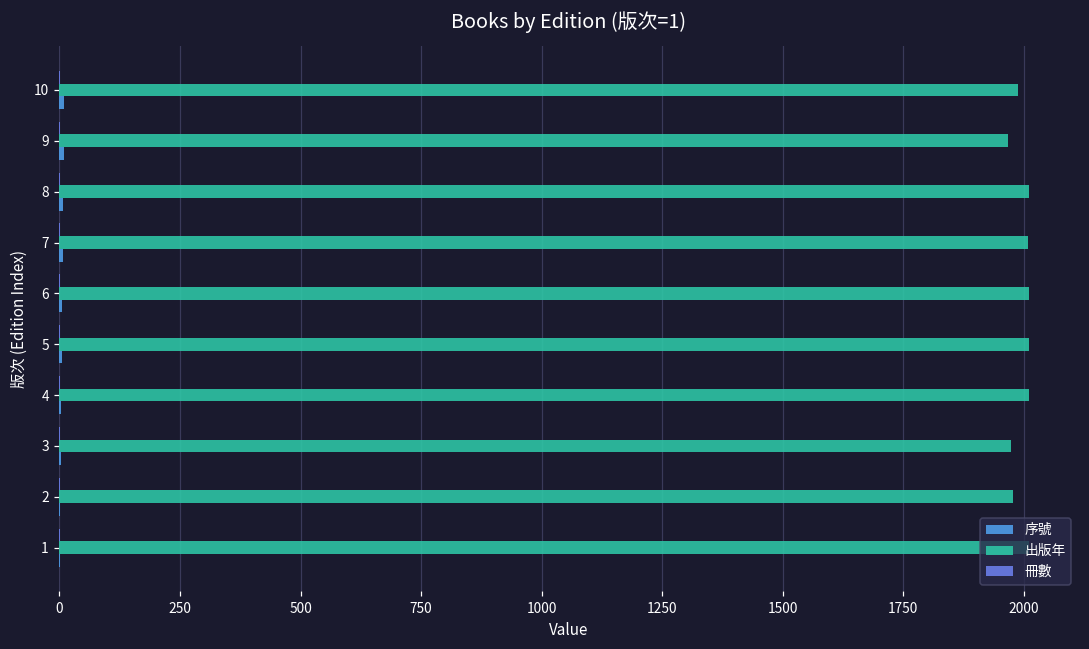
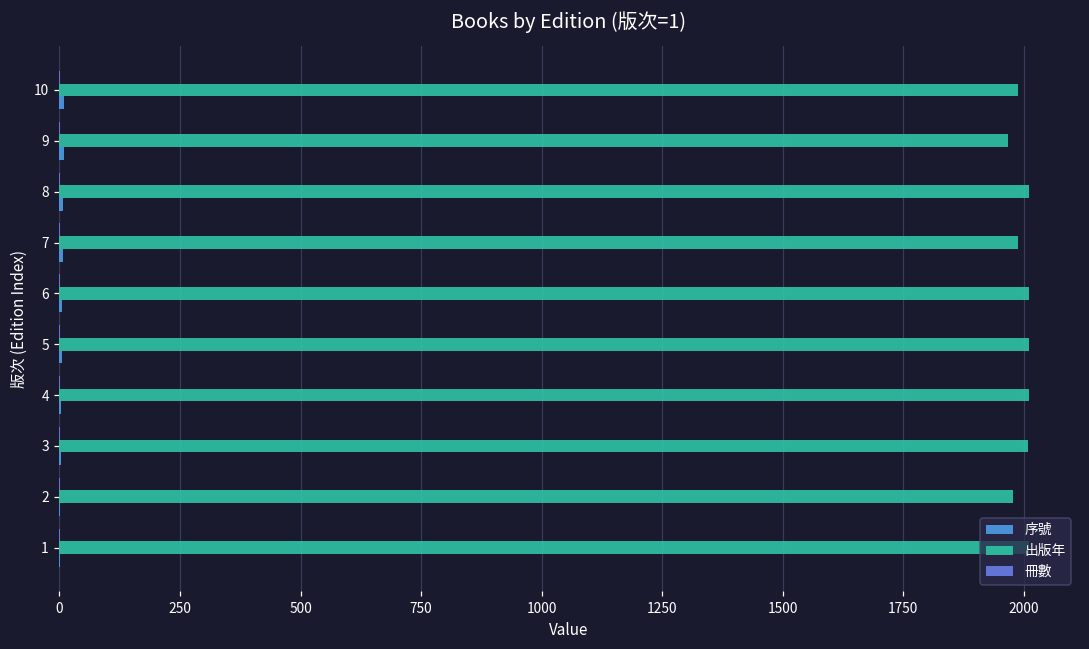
出版年, 7: 2010 -> 1990
出版年, 3: 1970 -> 2010
